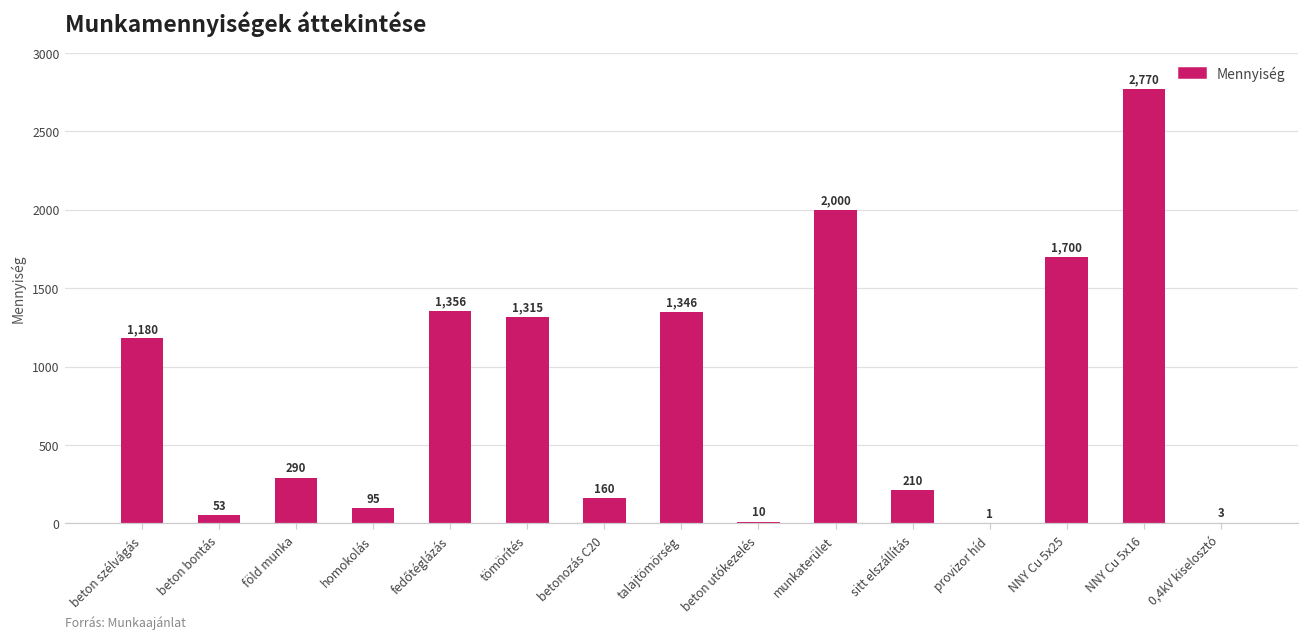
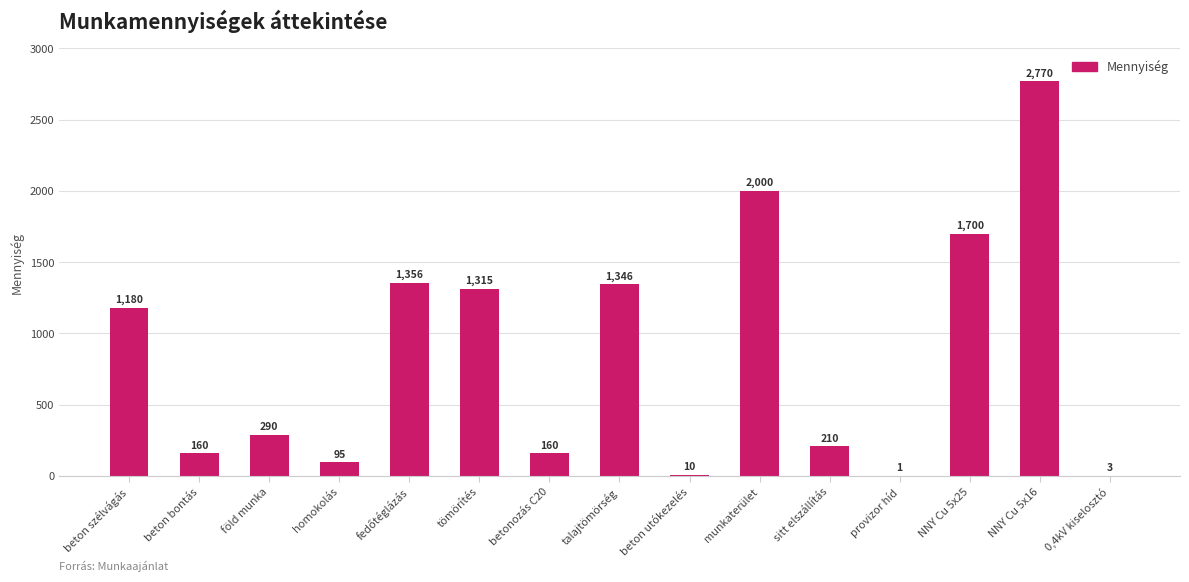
beton bontás: 53 -> 160
